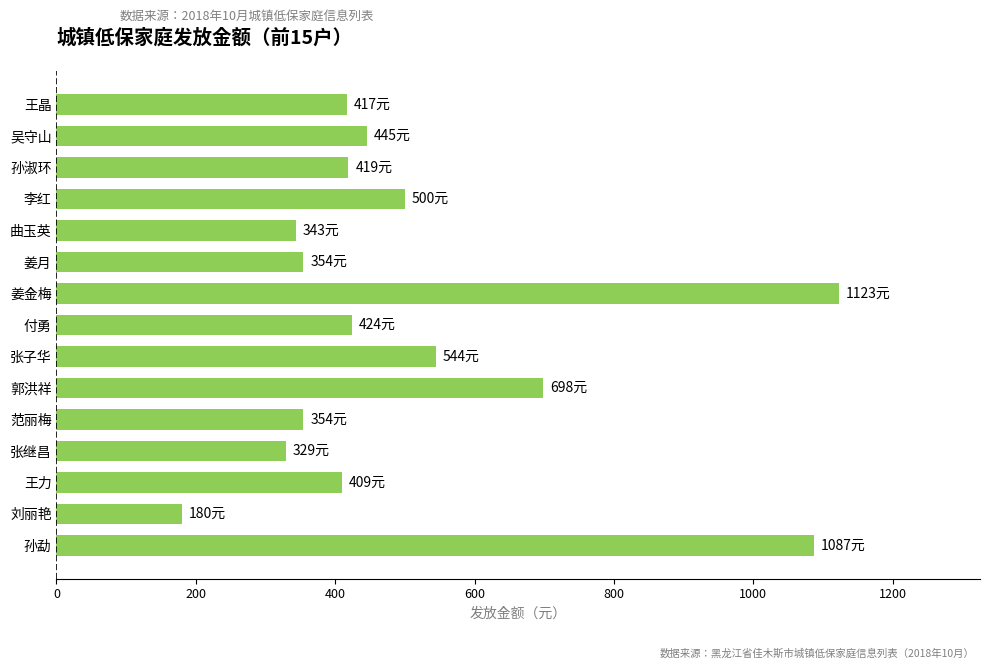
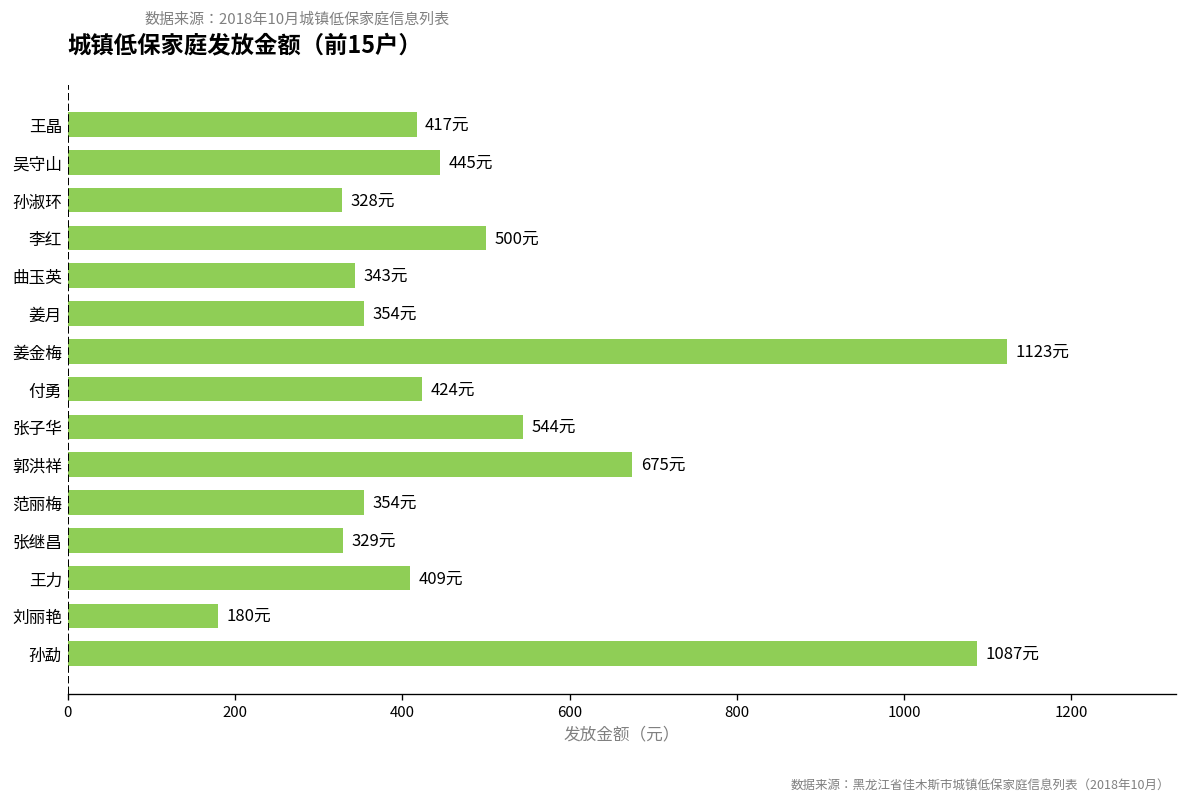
孙淑环: 419元 -> 328元
郭洪祥: 698元 -> 675元
